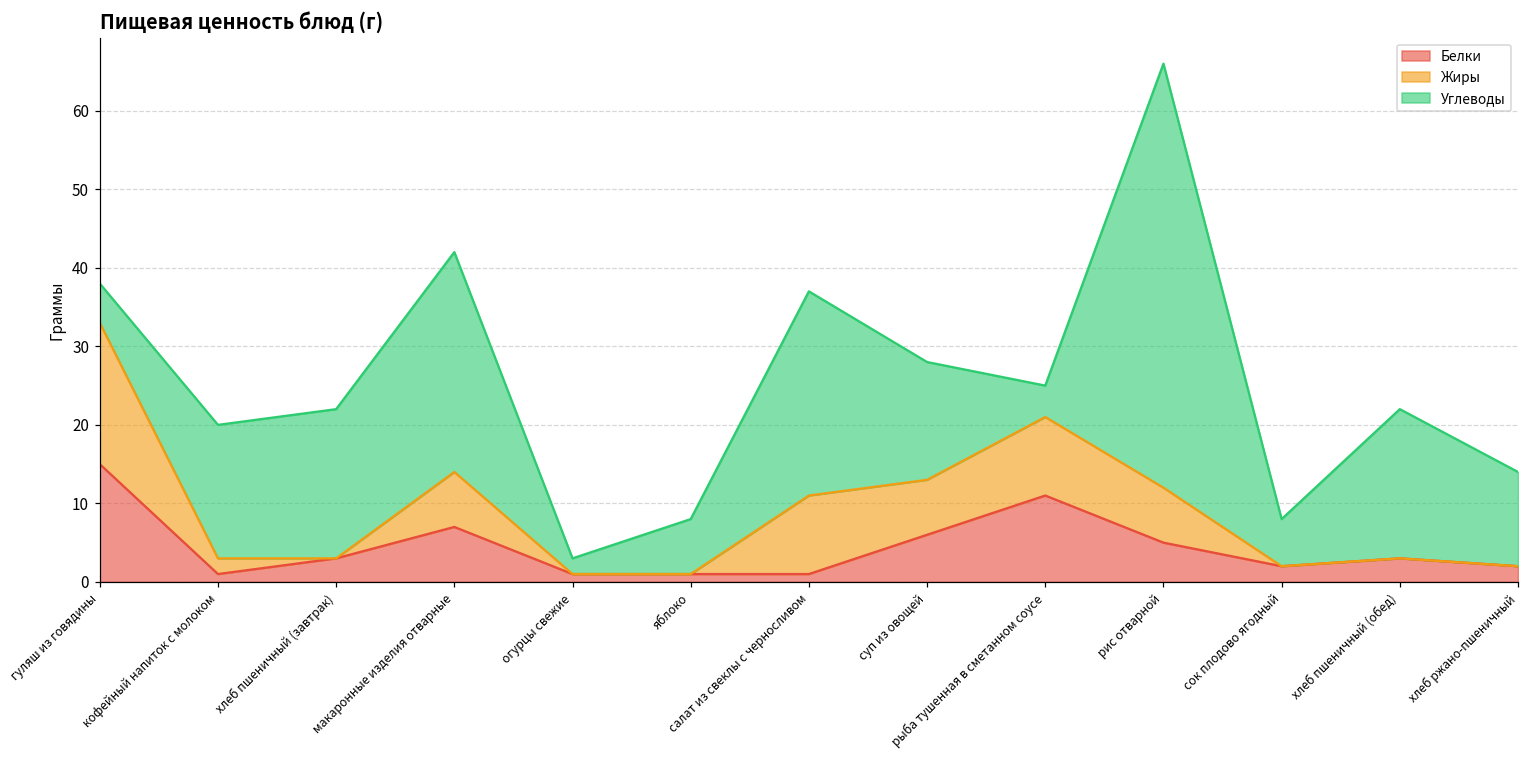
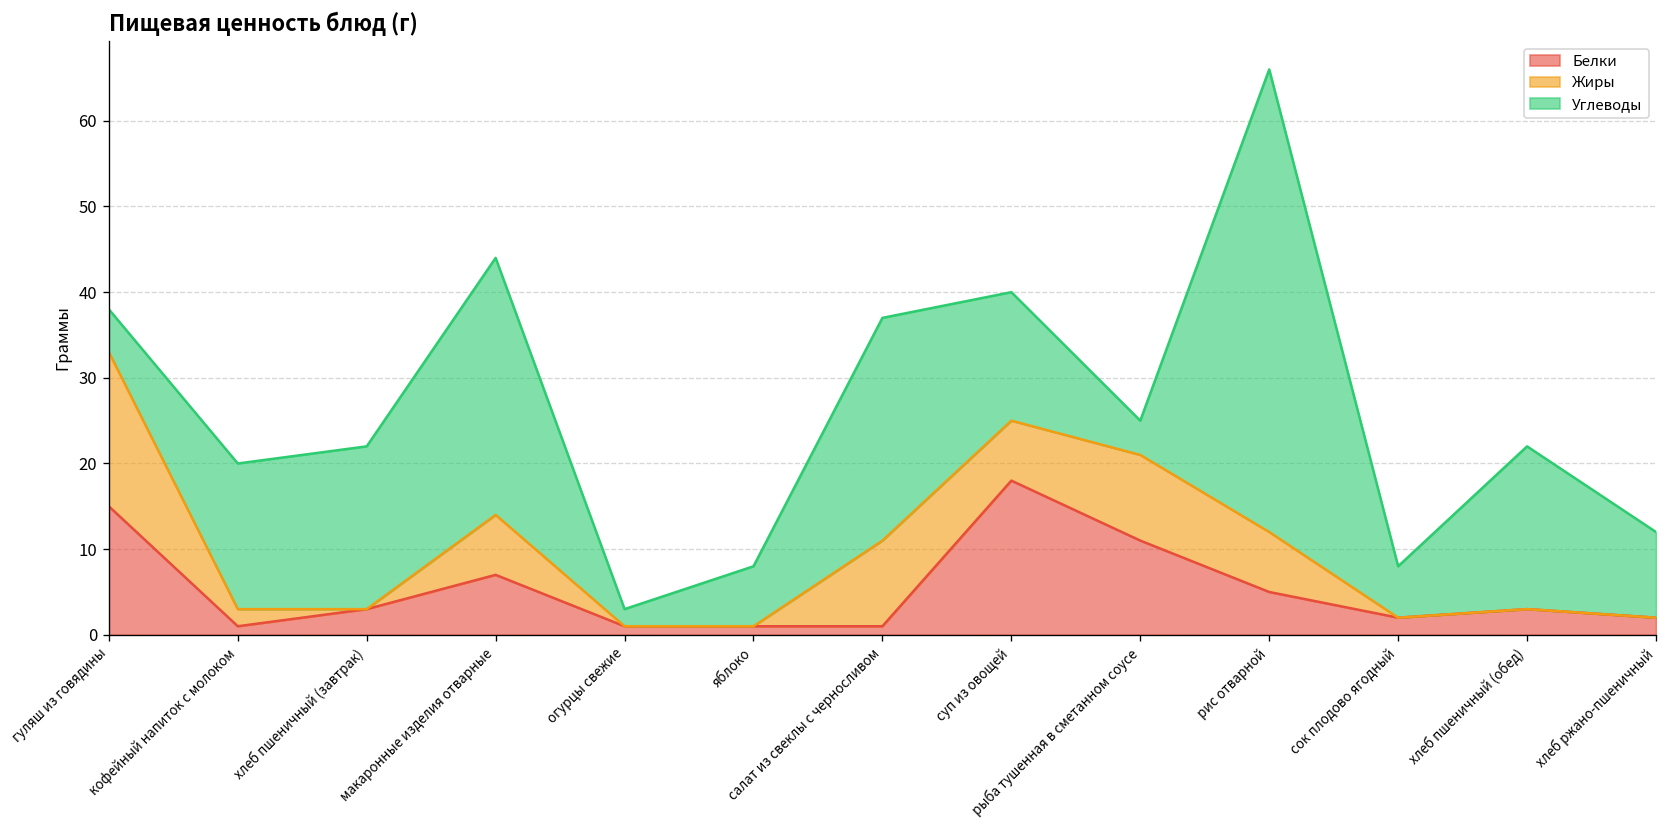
Углеводы, макаронные изделия отварные: 28 -> 30
Белки, суп из овощей: 6 -> 18
Углеводы, хлеб ржано-пшеничный: 12 -> 10
